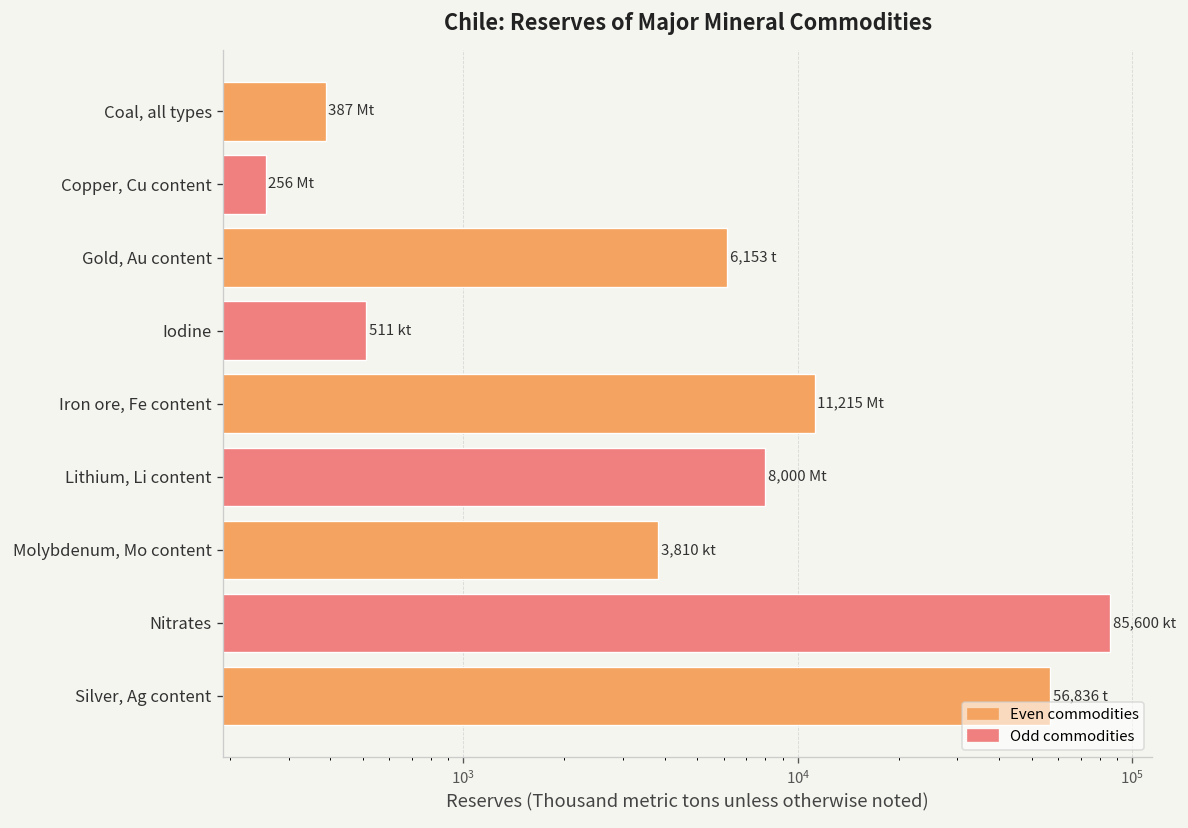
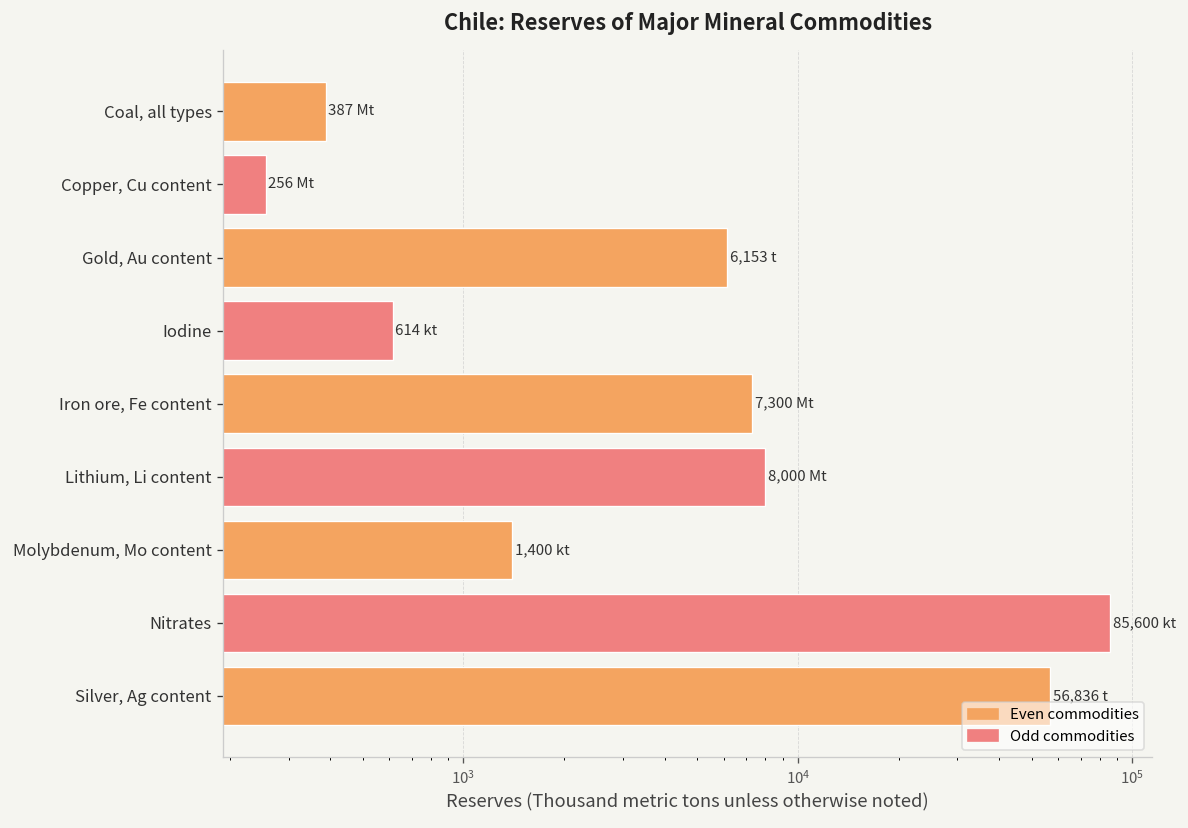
Iodine: 511 -> 614
Iron ore, Fe content: 11,215 -> 7,300
Molybdenum, Mo content: 3,810 -> 1,400
